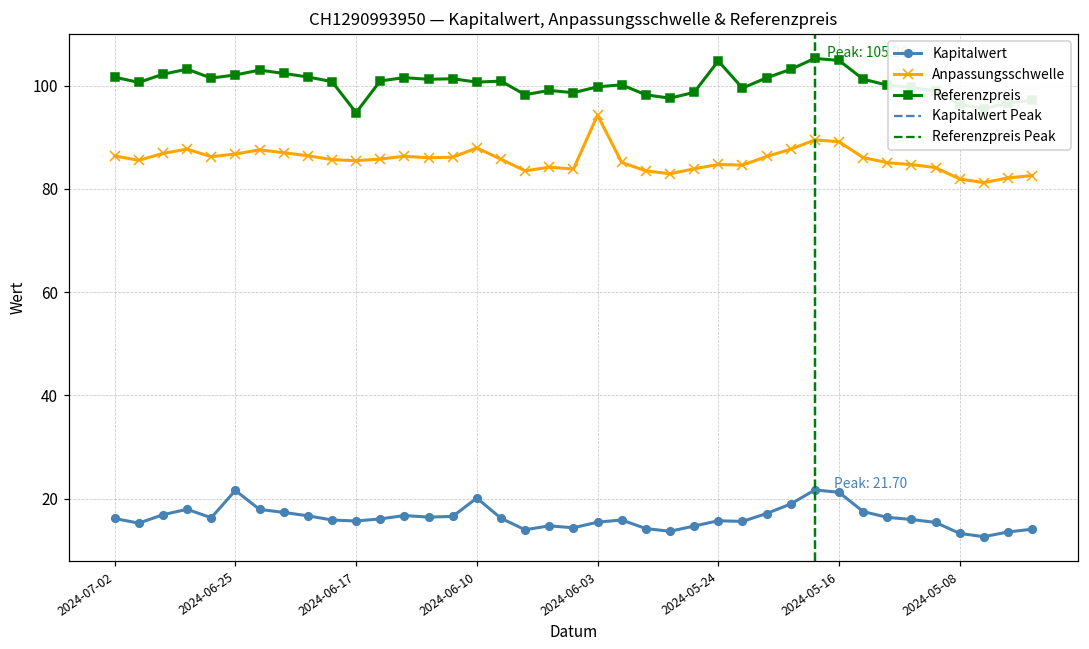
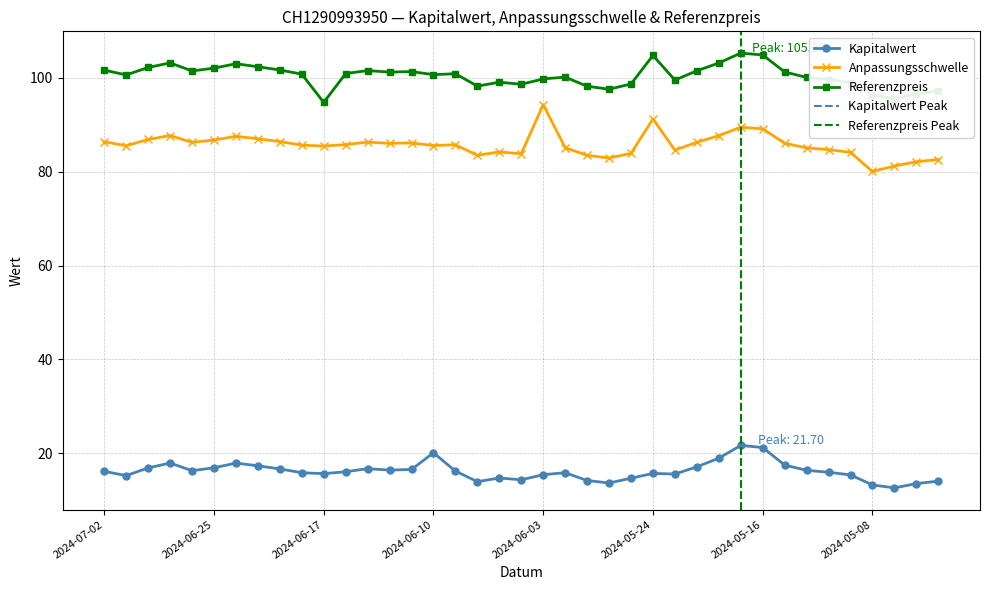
Kapitalwert, 2024-06-25: 22 -> 17
Anpassungsschwelle, 2024-06-10: 88 -> 86
Anpassungsschwelle, 2024-05-24: 85 -> 91
Anpassungsschwelle, 2024-05-08: 82 -> 80
